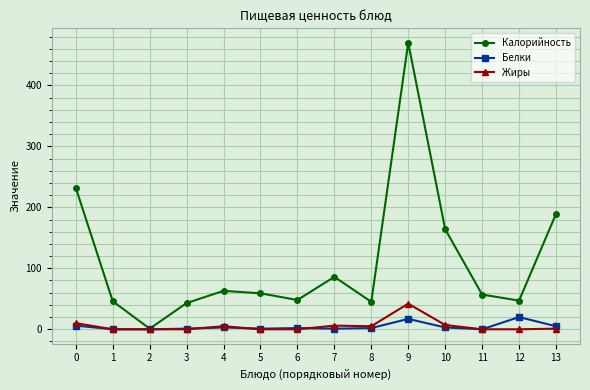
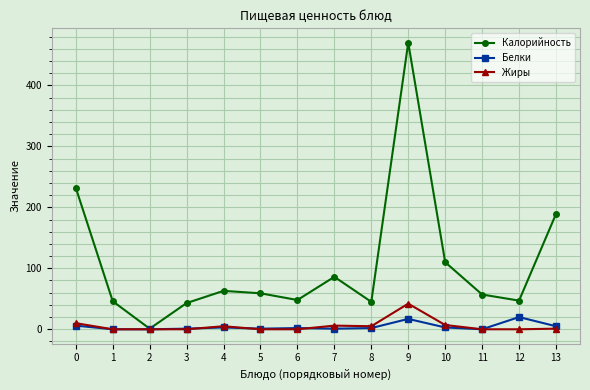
Калорийность, 10: 160 -> 110
